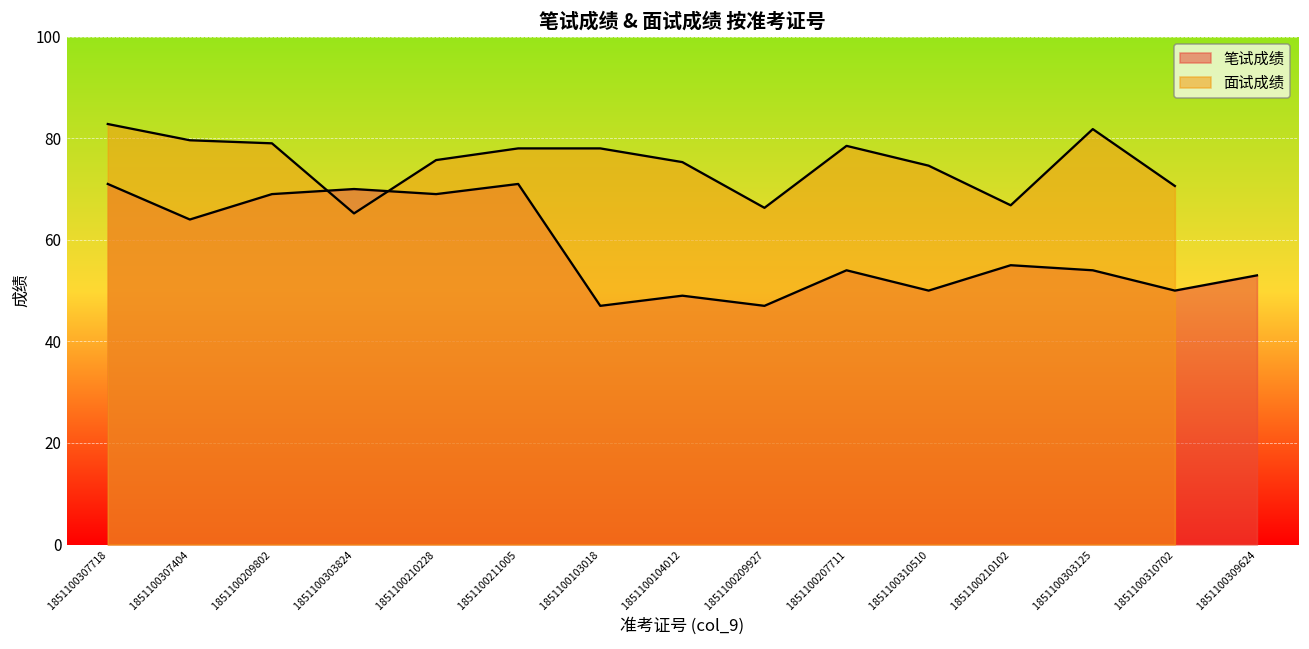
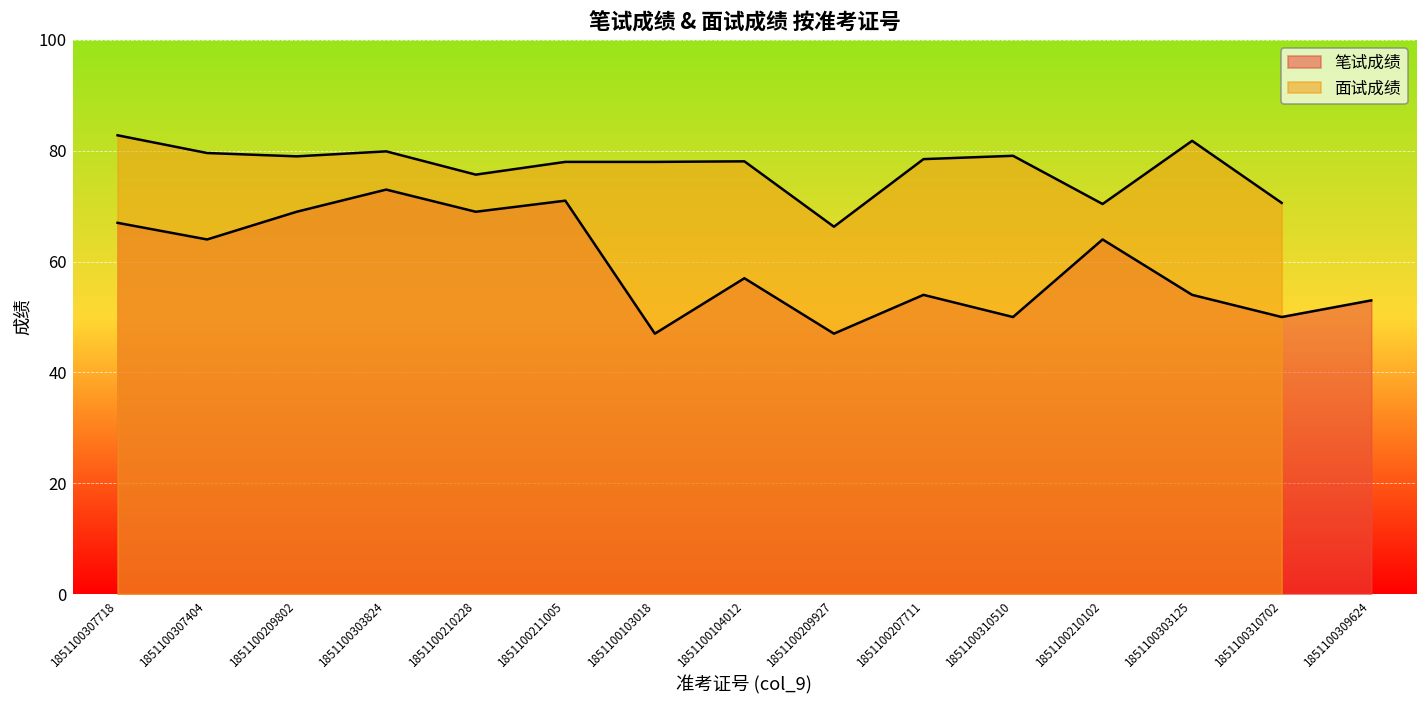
笔试成绩, 1851100307718: 71 -> 67
笔试成绩, 1851100303824: 70 -> 73
面试成绩, 1851100303824: 65 -> 80
笔试成绩, 1851100104012: 49 -> 57
面试成绩, 1851100104012: 75 -> 78
面试成绩, 1851100310510: 75 -> 79
笔试成绩, 1851100210102: 55 -> 64
面试成绩, 1851100210102: 67 -> 70
